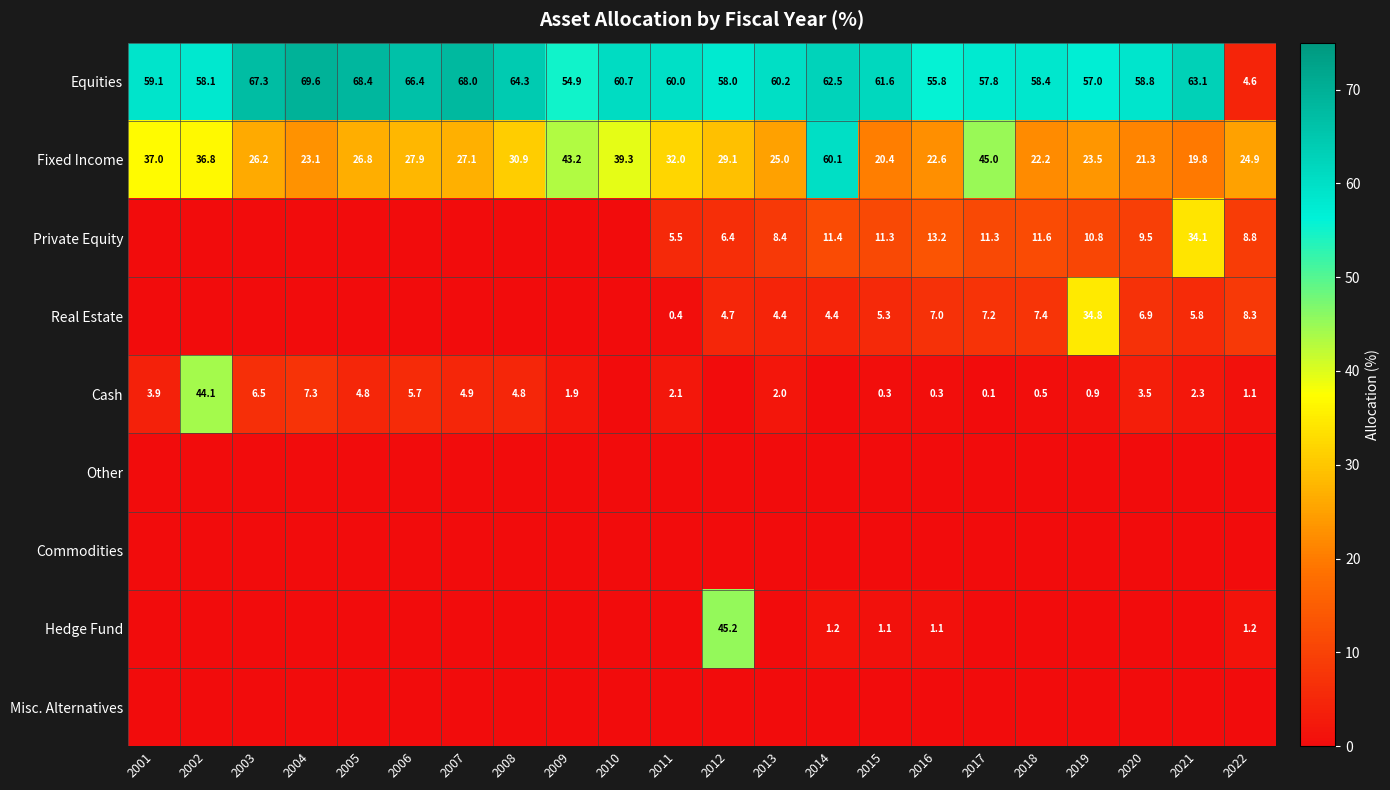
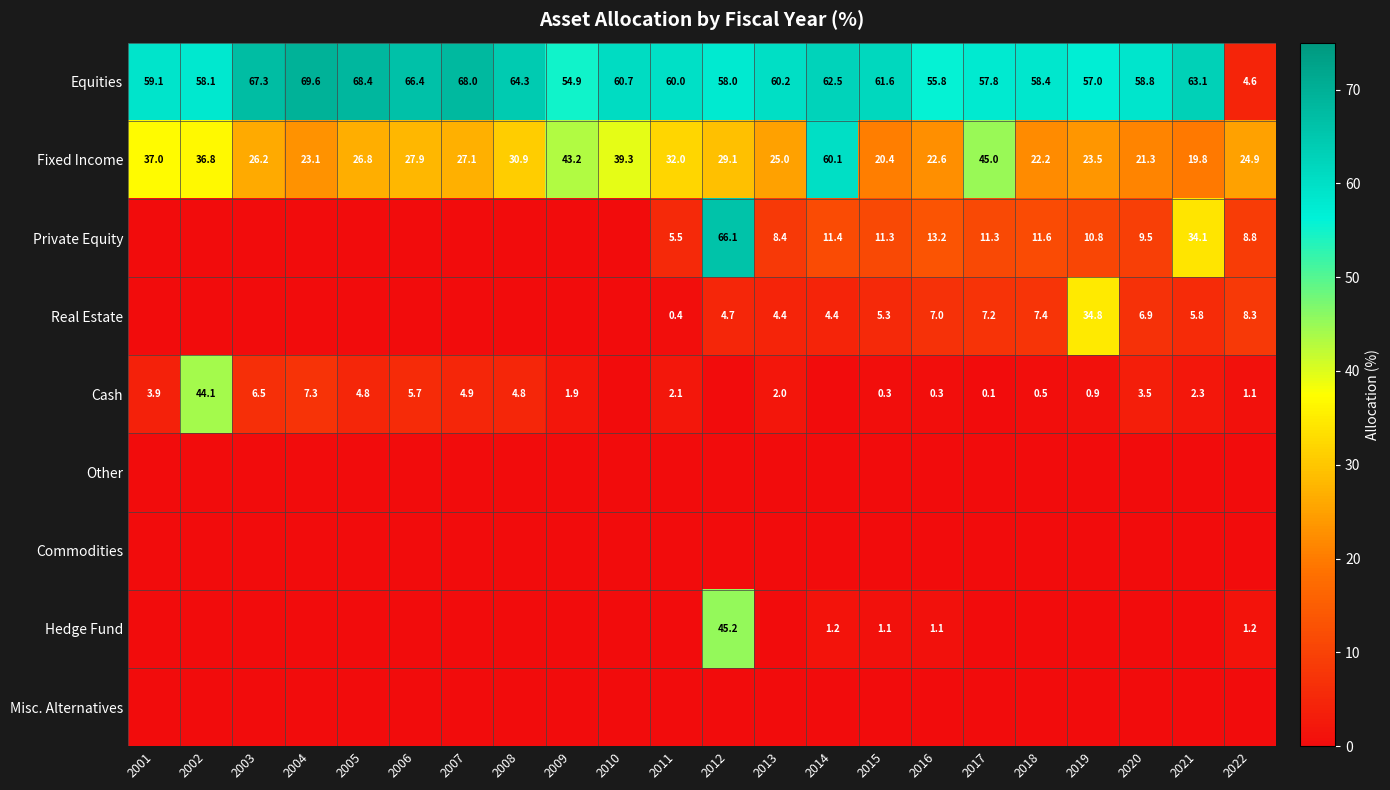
Private Equity, 2012: 6.4 -> 66.1
